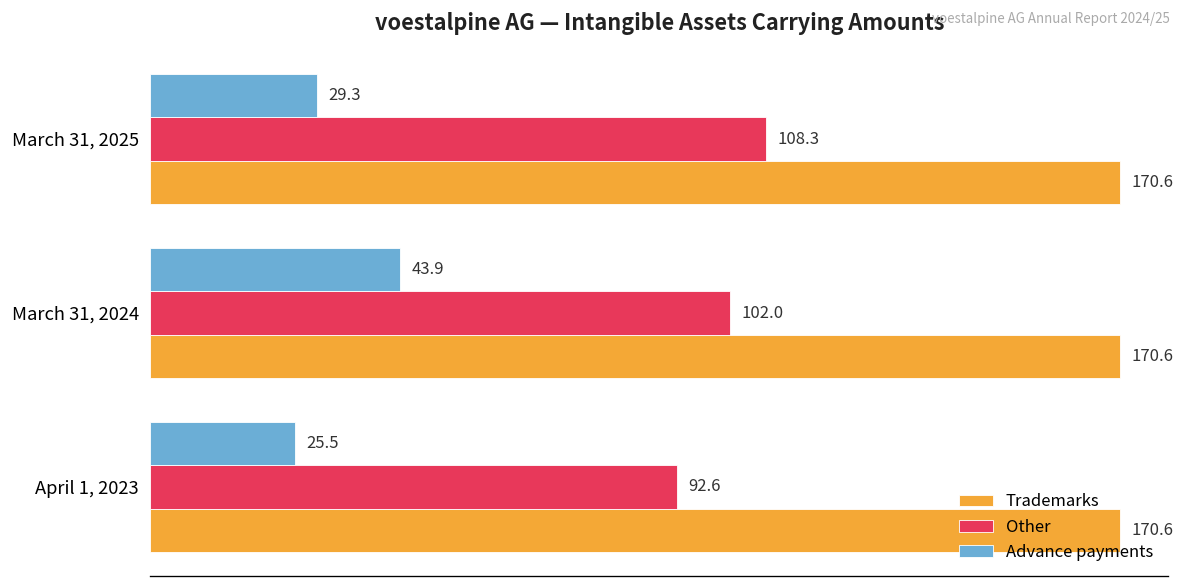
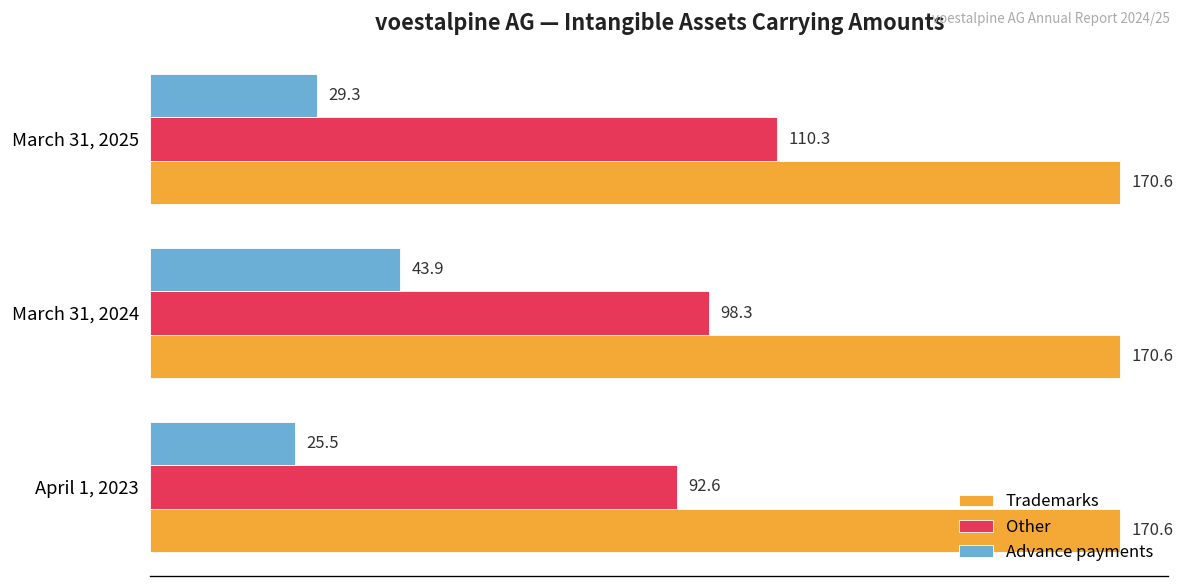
Other, March 31, 2025: 108.3 -> 110.3
Other, March 31, 2024: 102.0 -> 98.3
